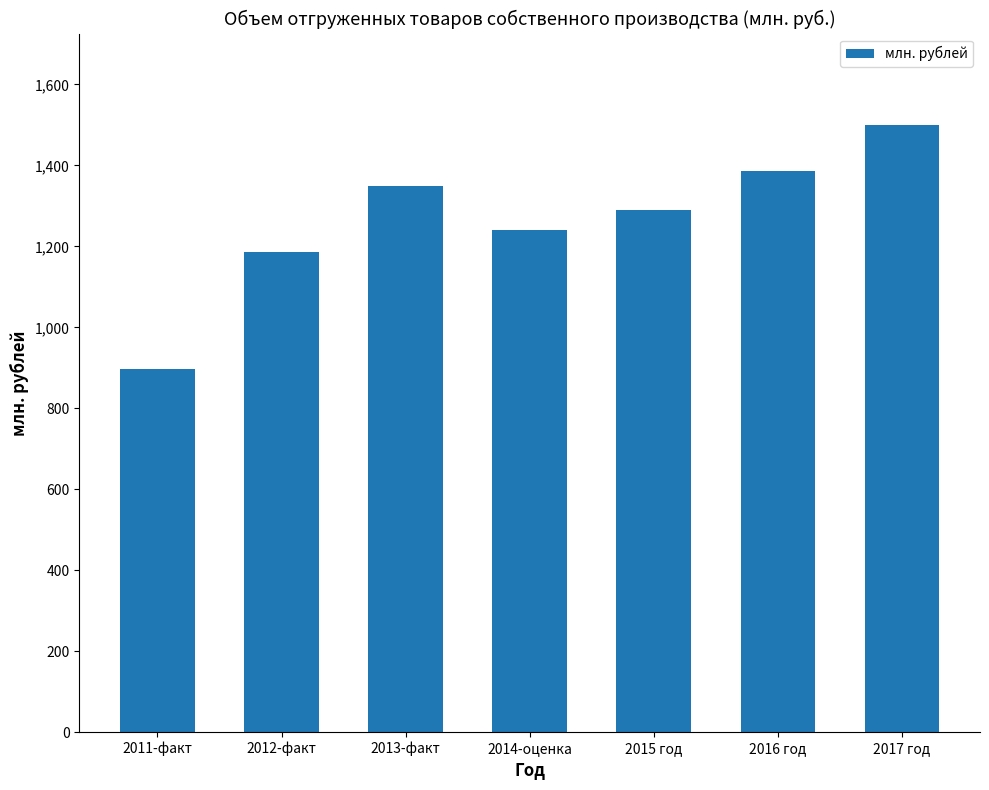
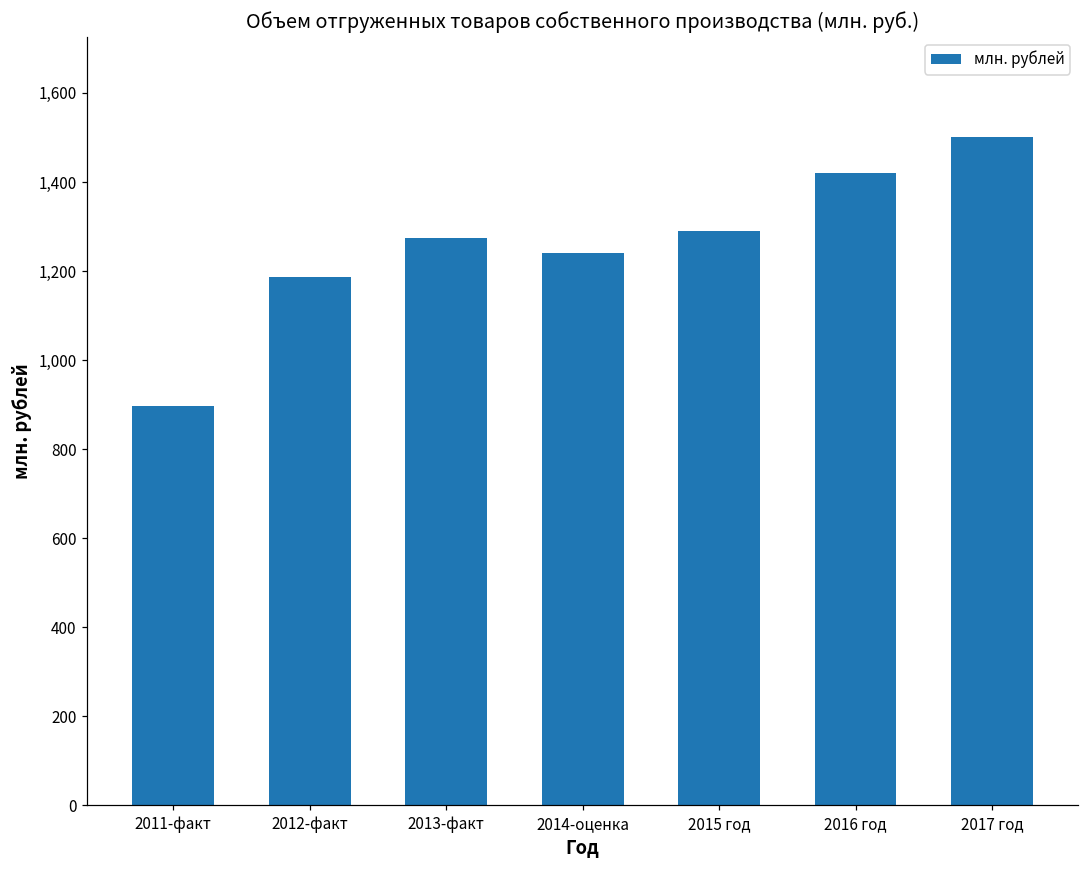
2013-факт: 1,350 -> 1,270
2016 год: 1,390 -> 1,420
